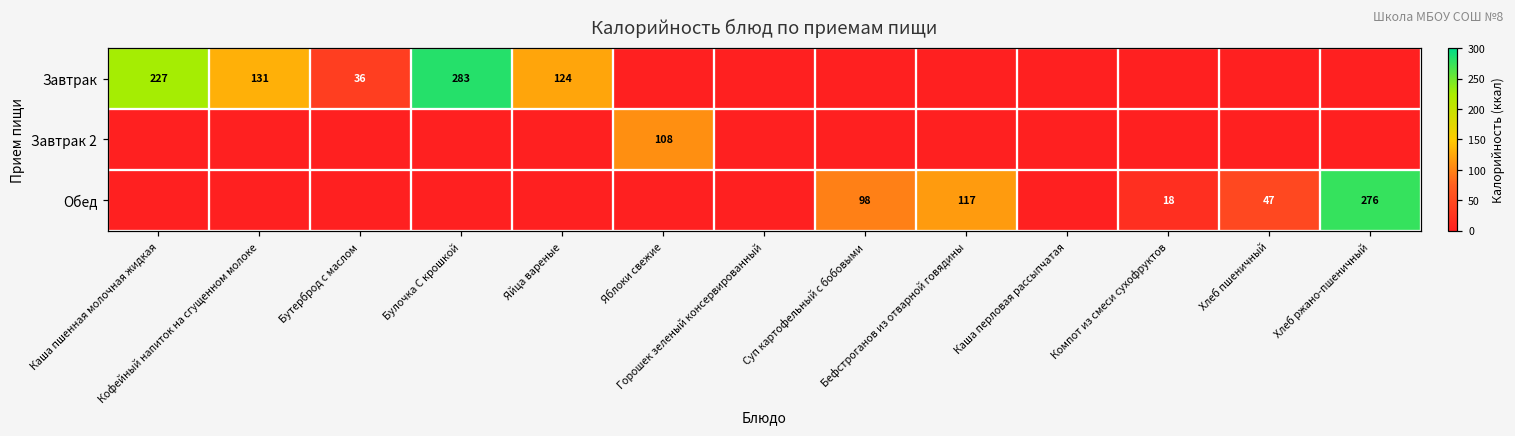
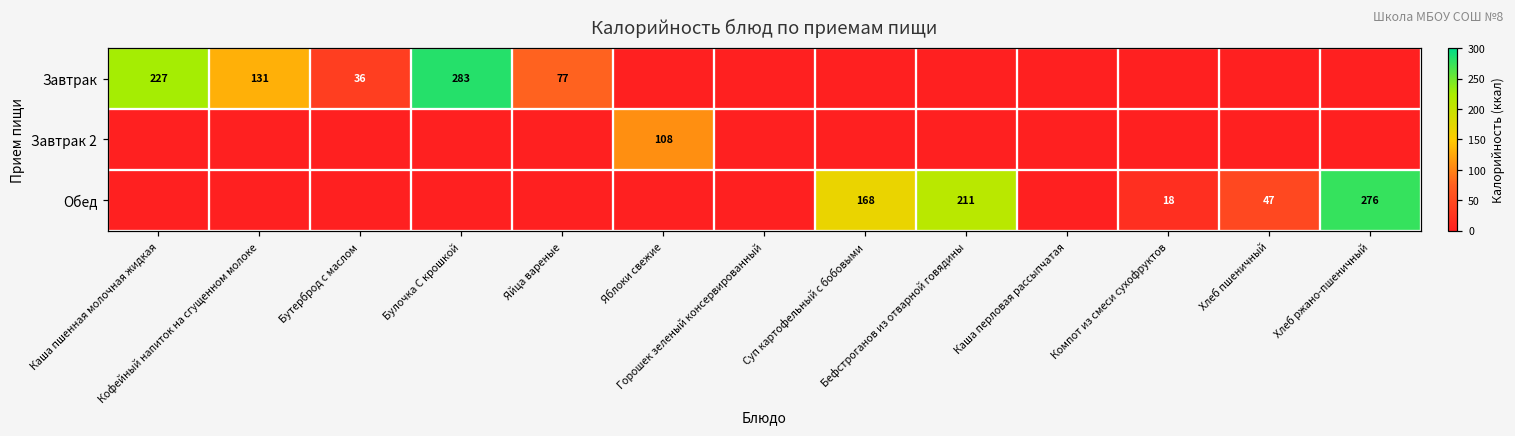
Завтрак, Яйца вареные: 124 -> 77
Обед, Суп картофельный с бобовыми: 98 -> 168
Обед, Бефстроганов из отварной говядины: 117 -> 211
